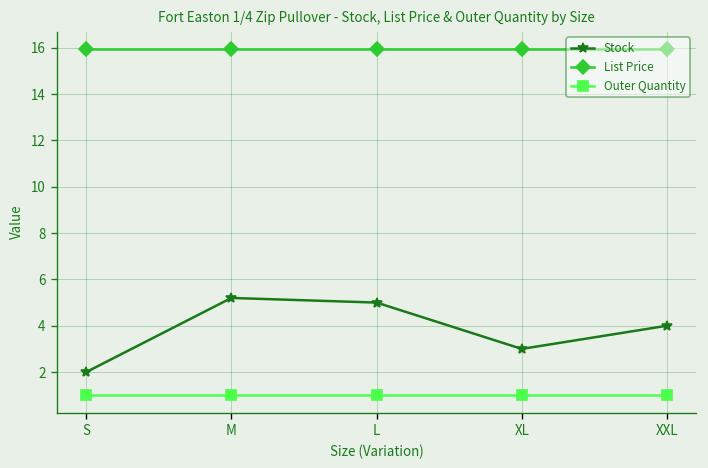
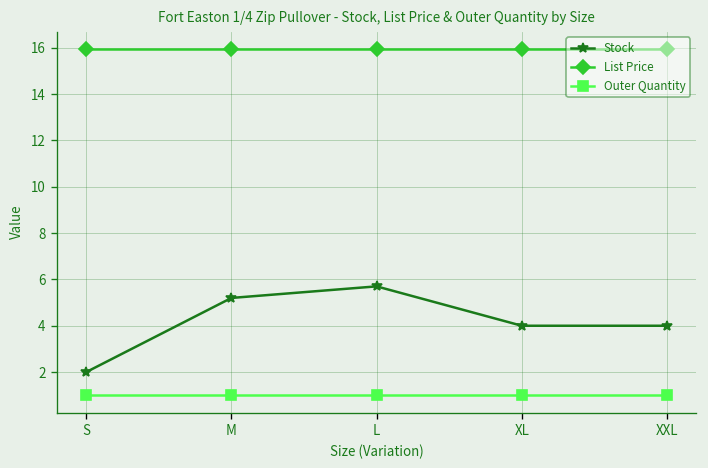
Stock, L: 5.0 -> 5.7
Stock, XL: 3 -> 4
